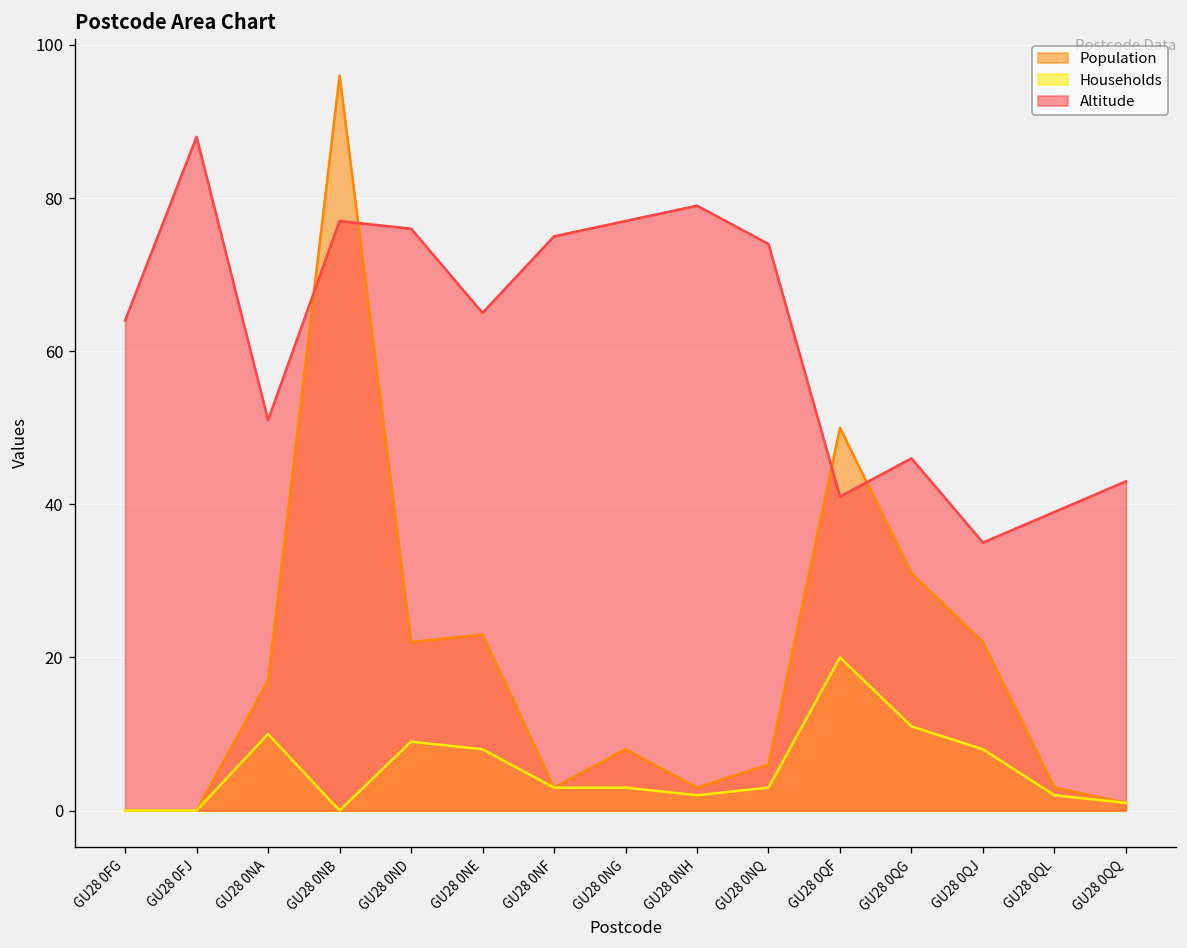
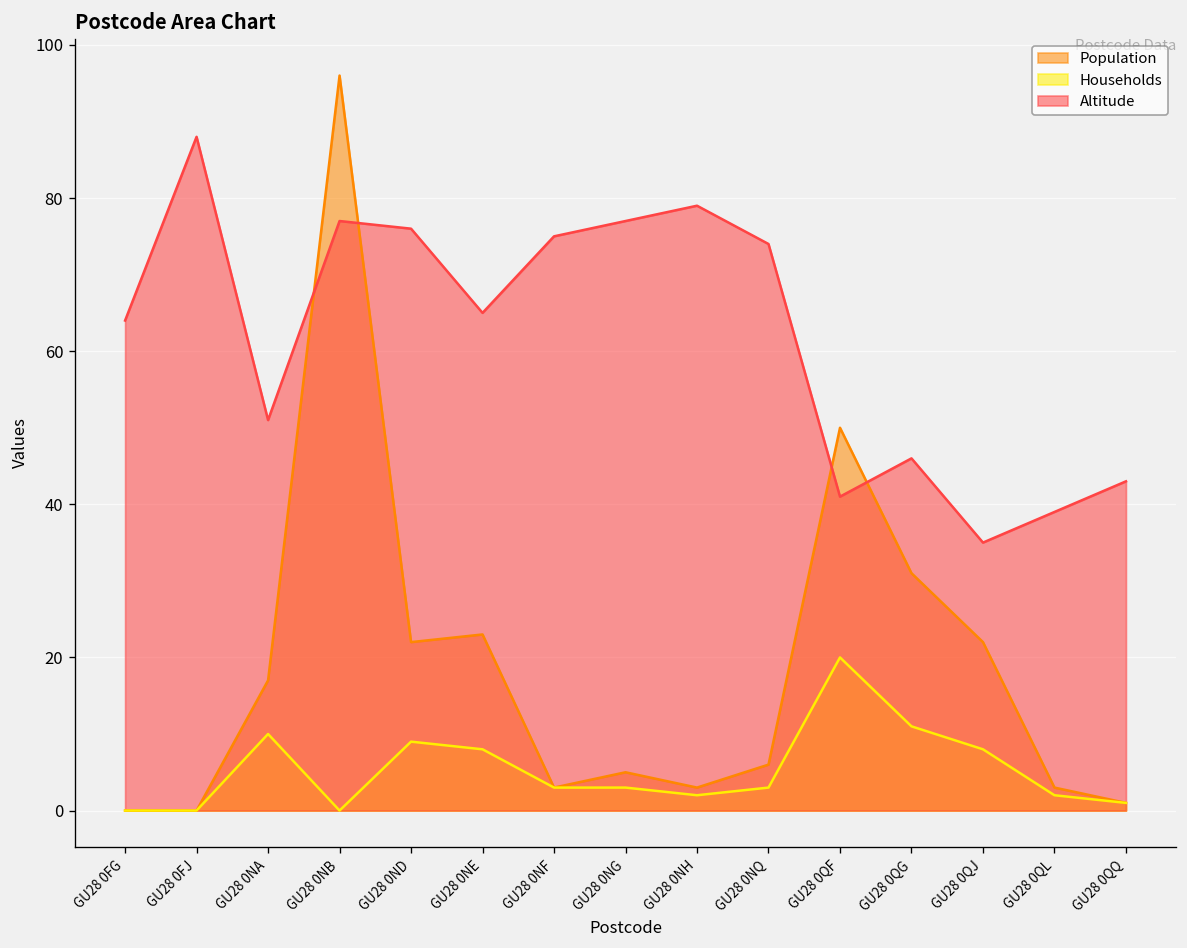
Population, GU28 0NG: 8 -> 5
